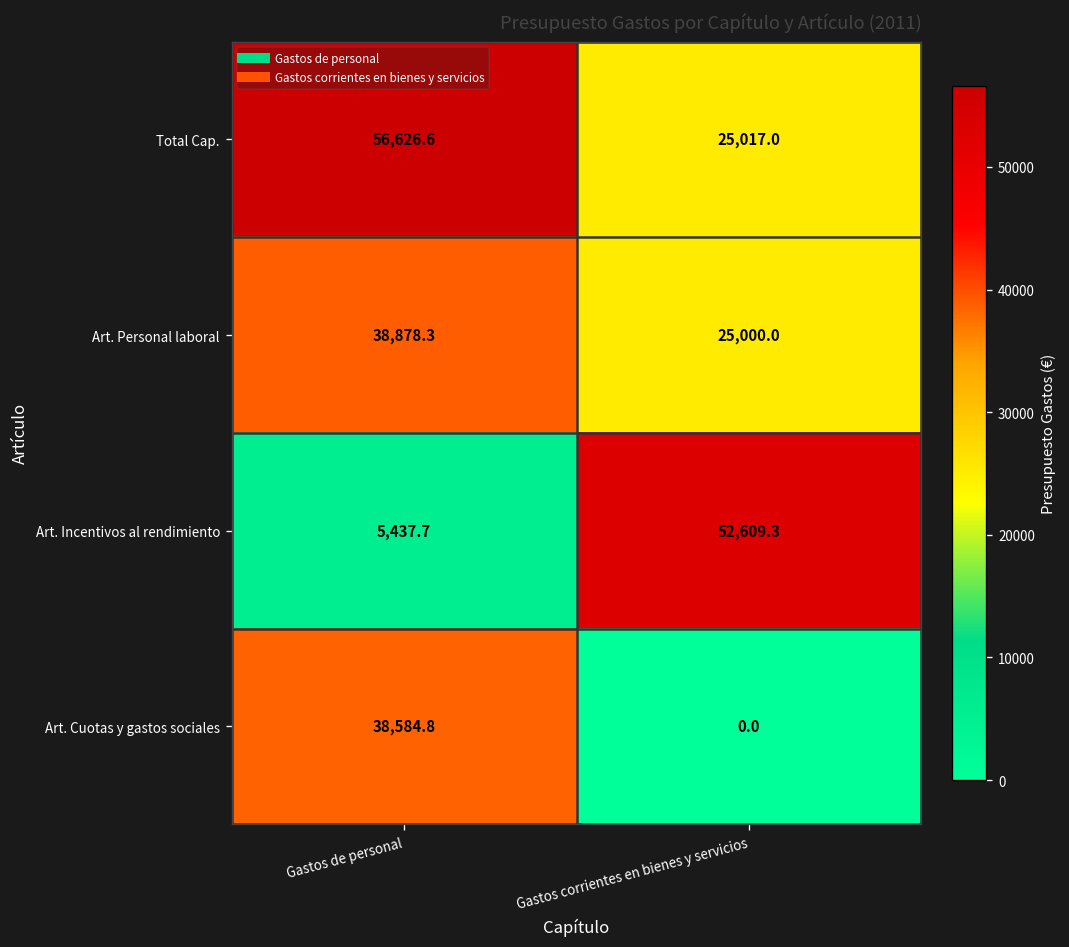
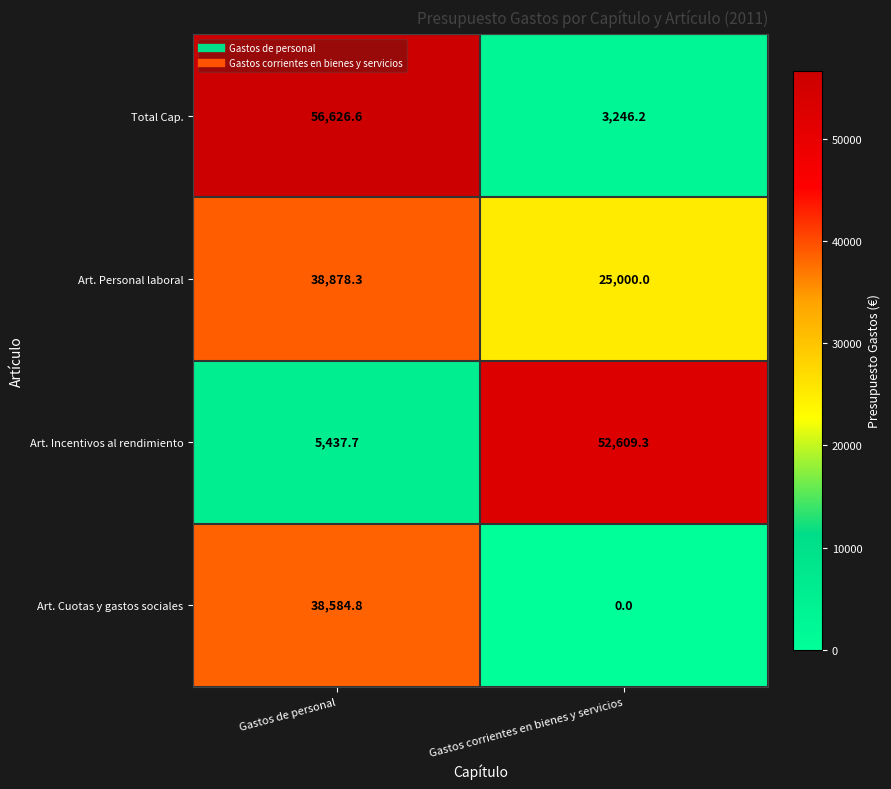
Total Cap., Gastos corrientes en bienes y servicios: 25,017.0 -> 3,246.2
